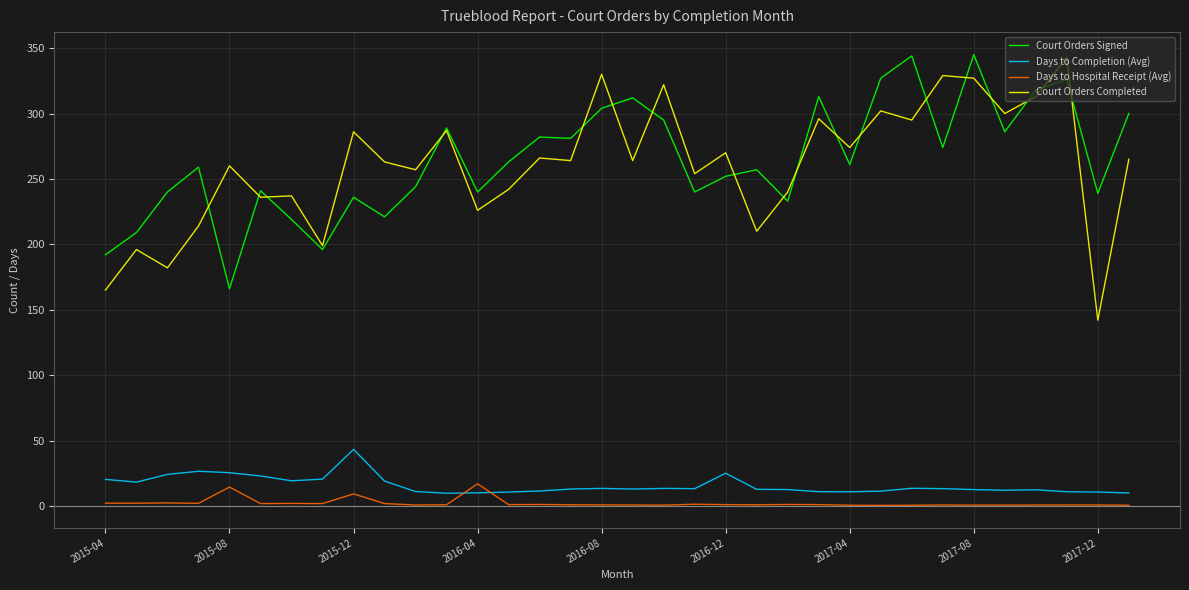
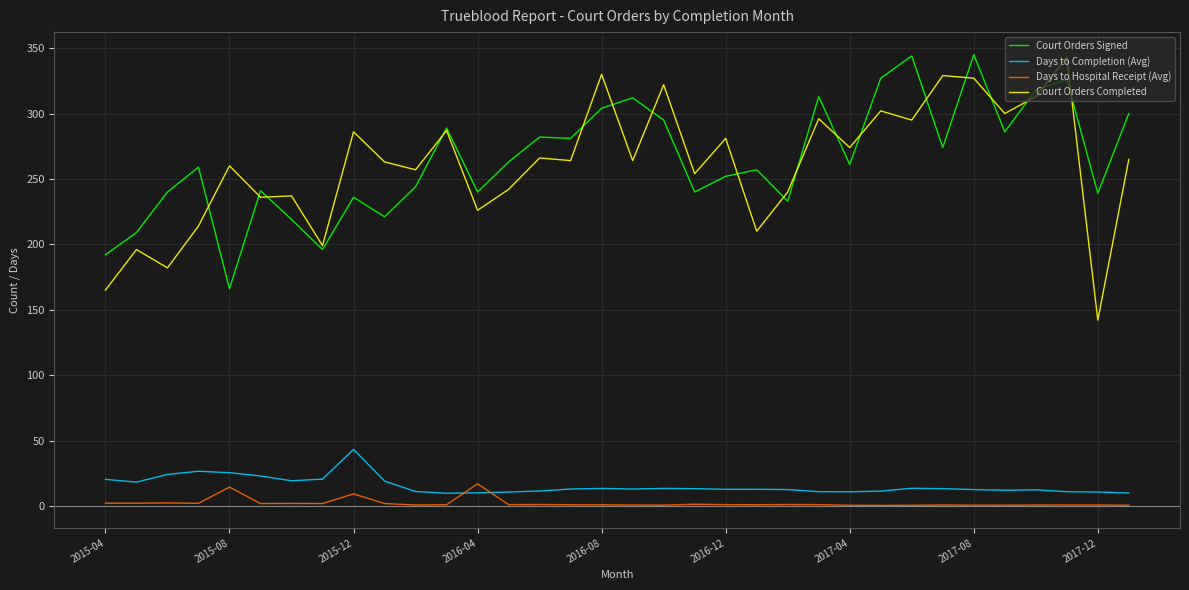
Days to Completion (Avg), 2016-12: 25 -> 13
Court Orders Completed, 2016-12: 270 -> 281
